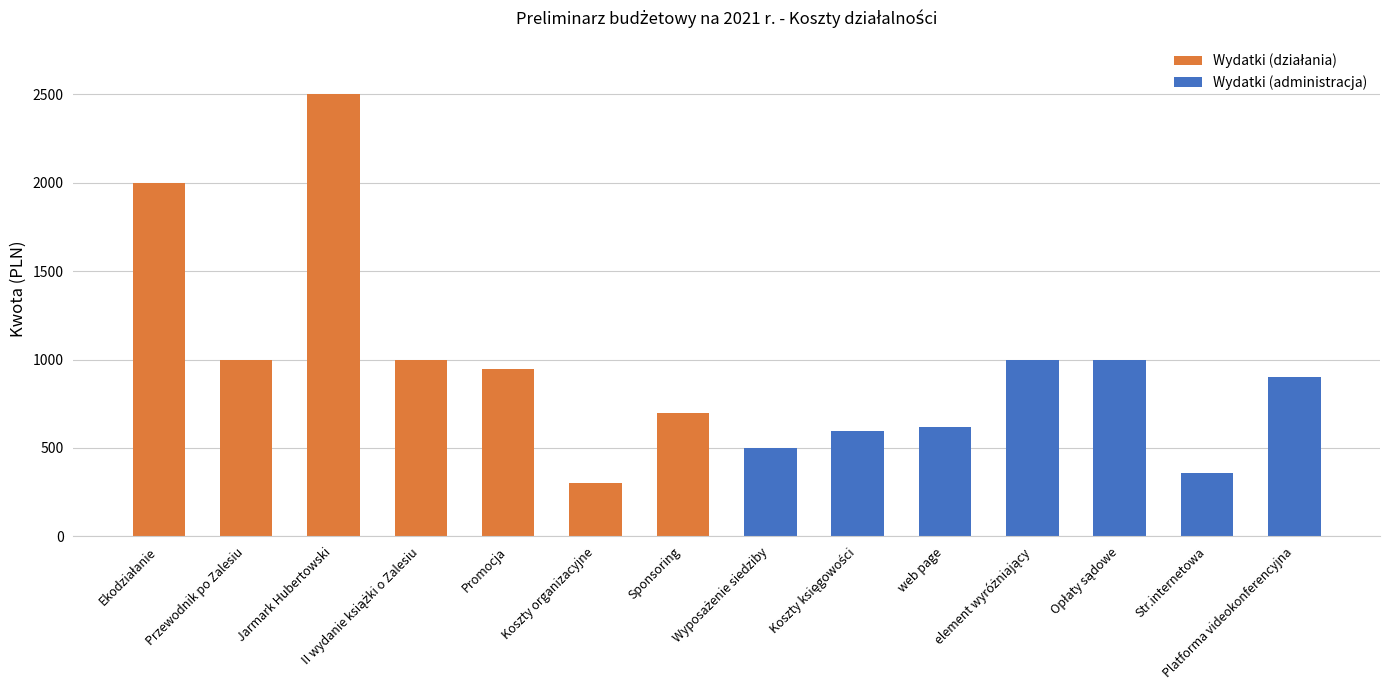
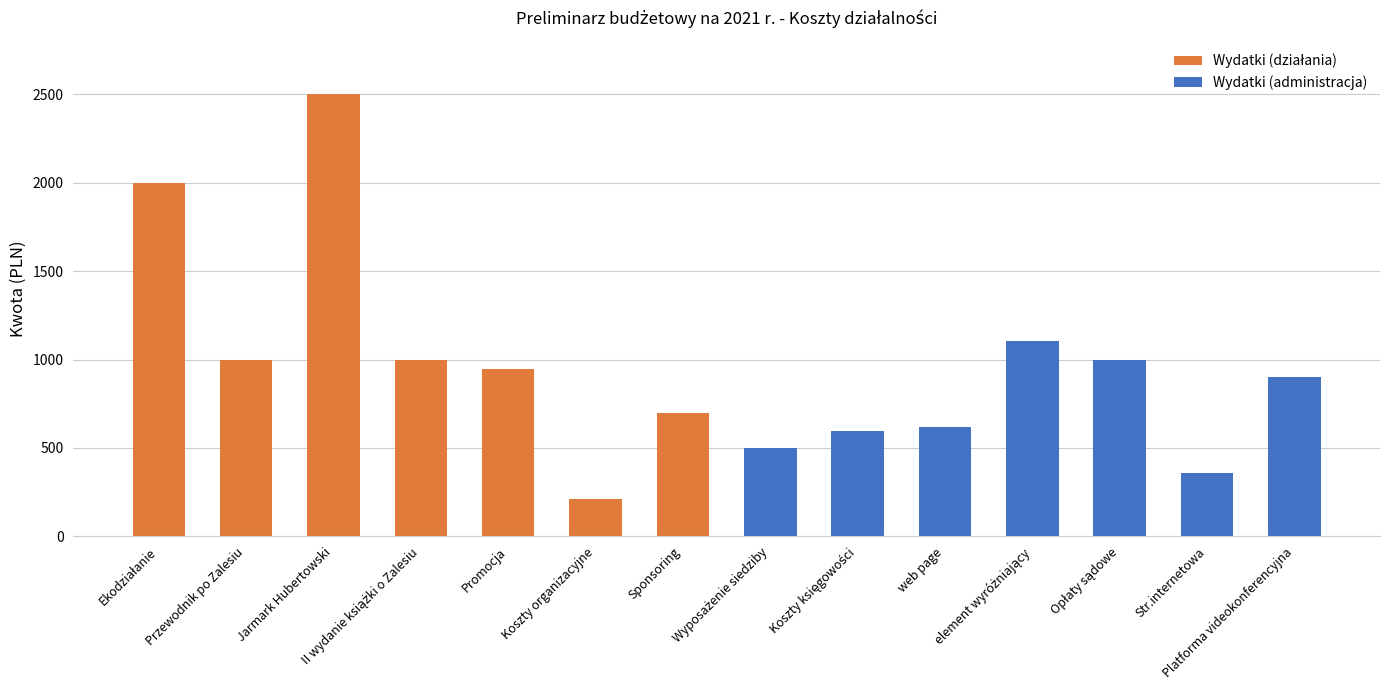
Wydatki (działania), Koszty organizacyjne: 300 -> 210
Wydatki (administracja), element wyróżniający: 1000 -> 1110
